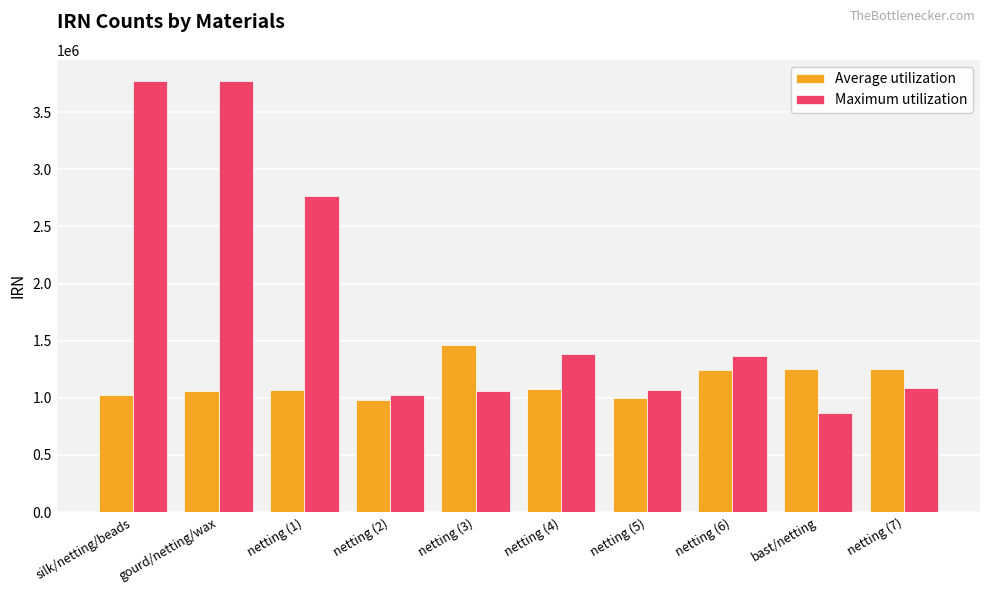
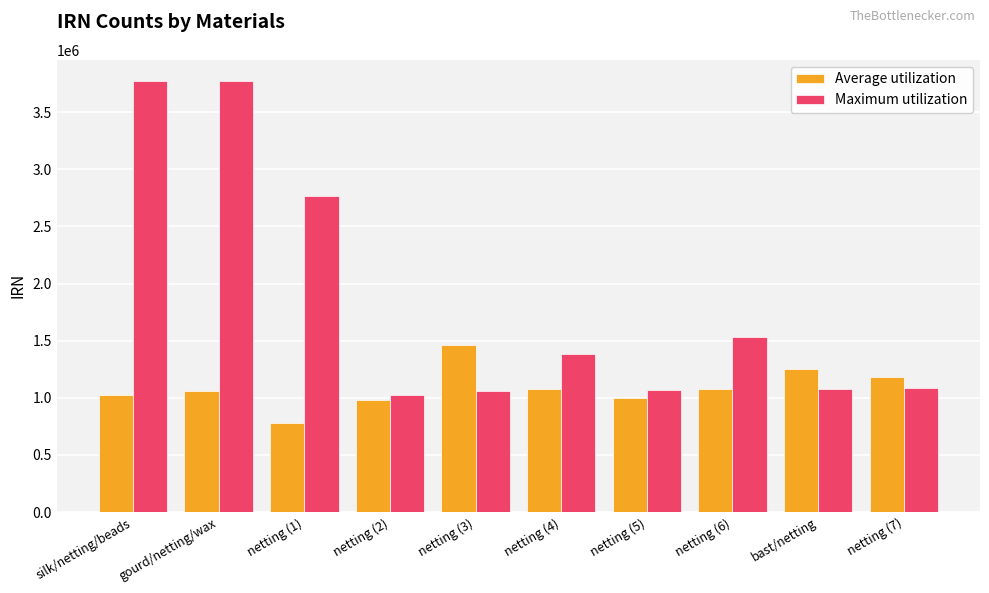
Average utilization, netting (1): 1070000 -> 780000
Average utilization, netting (6): 1250000 -> 1080000
Maximum utilization, netting (6): 1370000 -> 1530000
Maximum utilization, bast/netting: 870000 -> 1080000
Average utilization, netting (7): 1250000 -> 1180000
